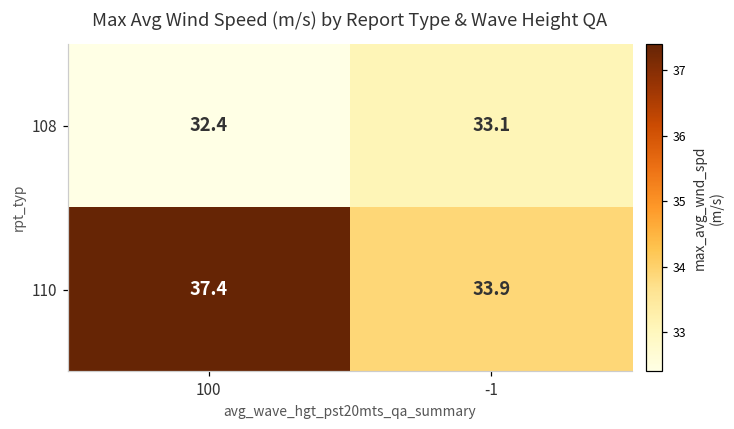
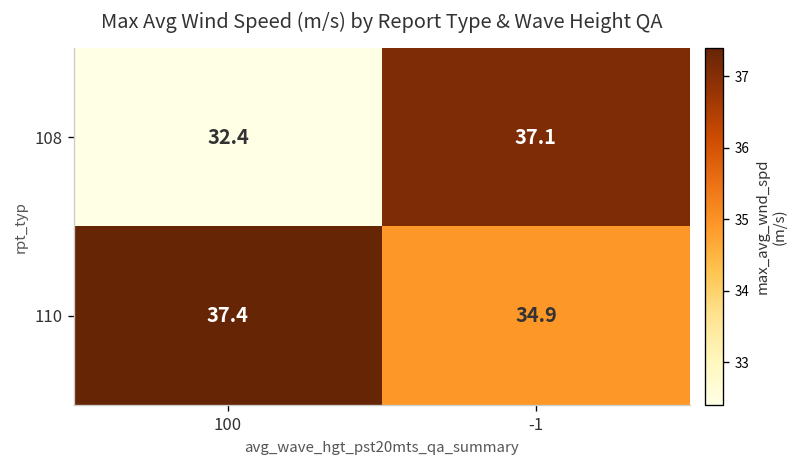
108, -1: 33.1 -> 37.1
110, -1: 33.9 -> 34.9
